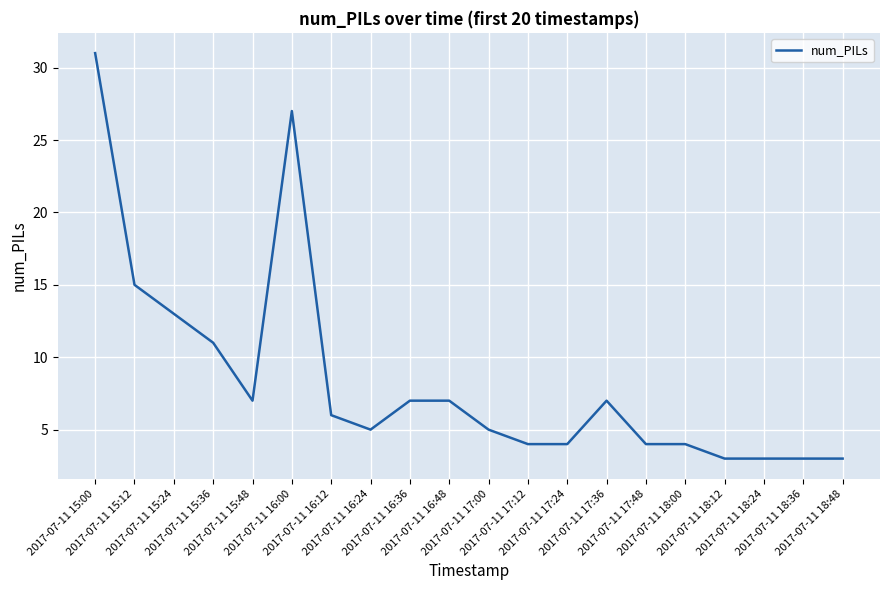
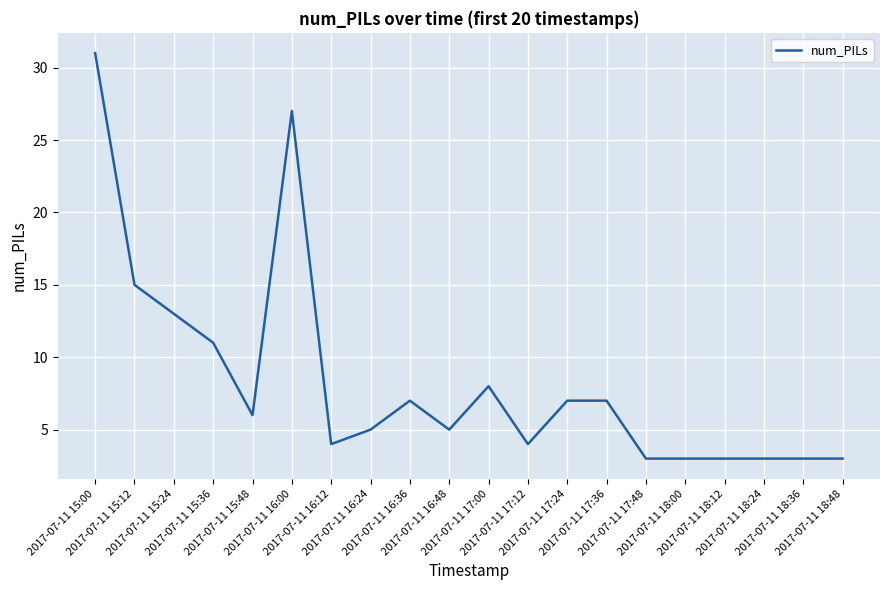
2017-07-11 15:48: 7 -> 6
2017-07-11 16:12: 6 -> 4
2017-07-11 16:48: 7 -> 5
2017-07-11 17:00: 5 -> 8
2017-07-11 17:24: 4 -> 7
2017-07-11 17:48: 4 -> 3
2017-07-11 18:00: 4 -> 3
